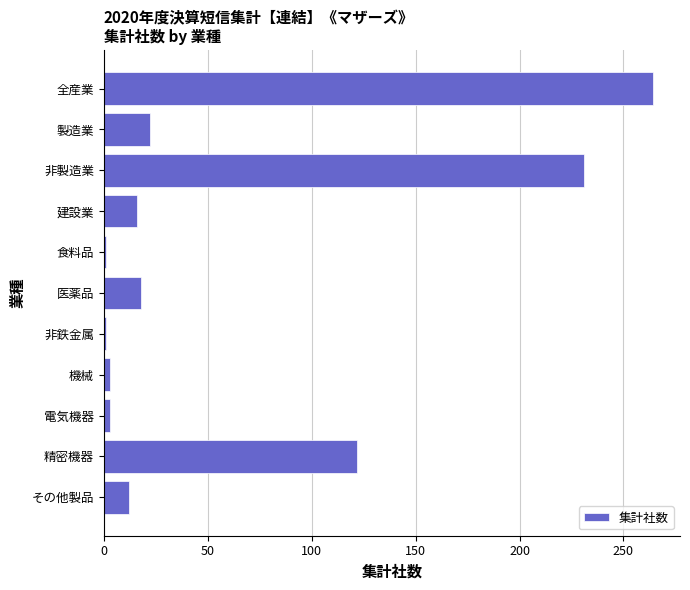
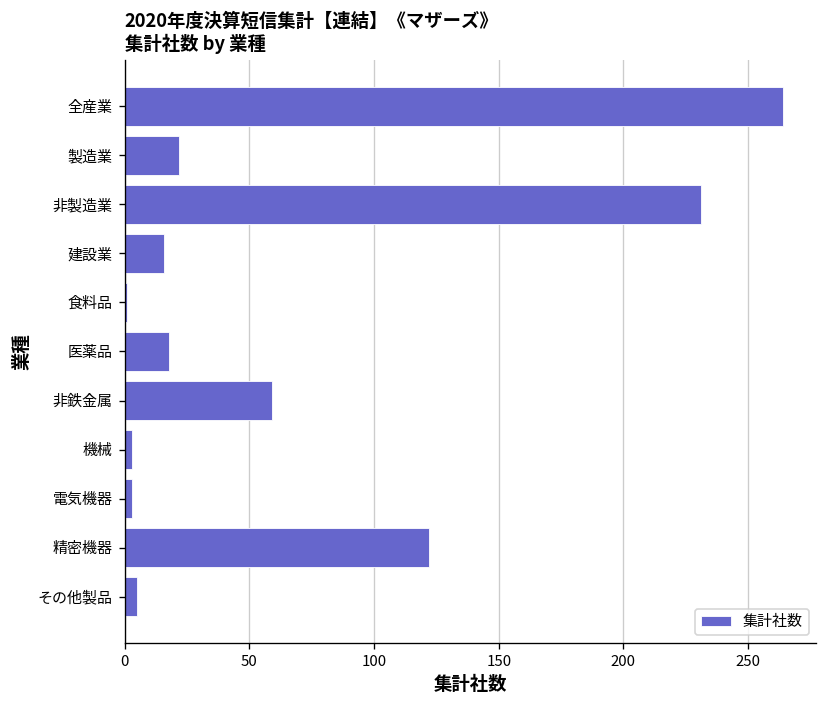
非鉄金属: 1 -> 59
その他製品: 12 -> 5
